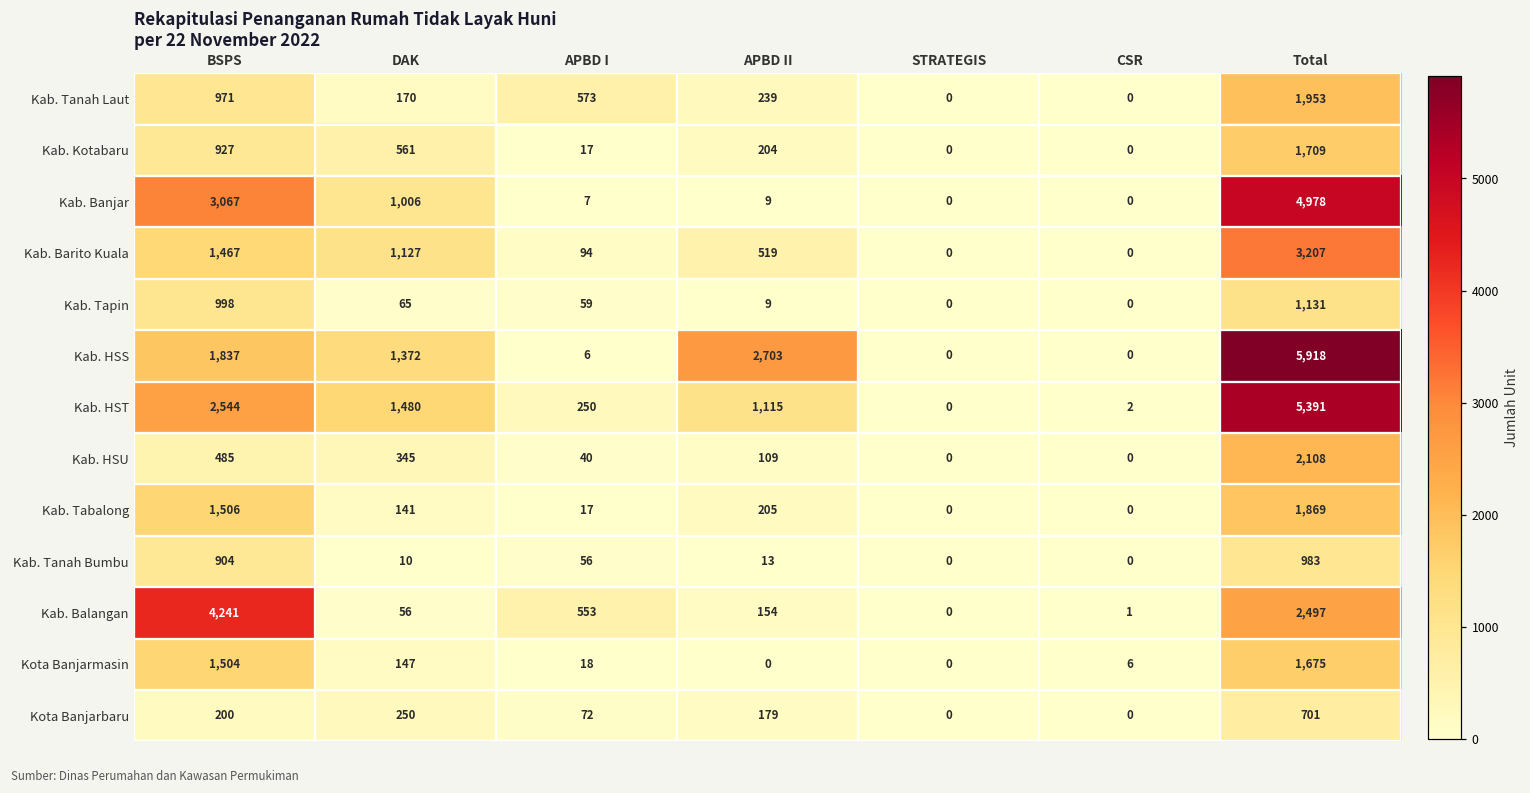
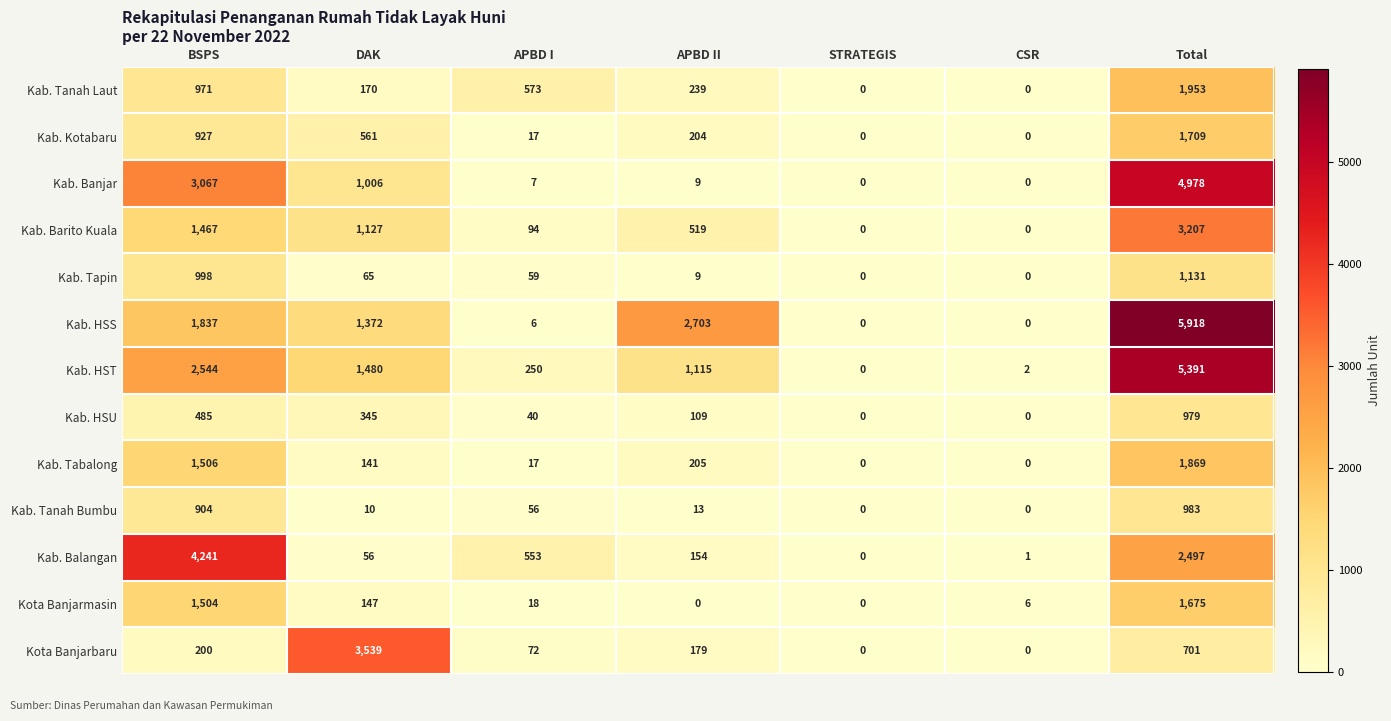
Kab. HSU, Total: 2,108 -> 979
Kota Banjarbaru, DAK: 250 -> 3,539
